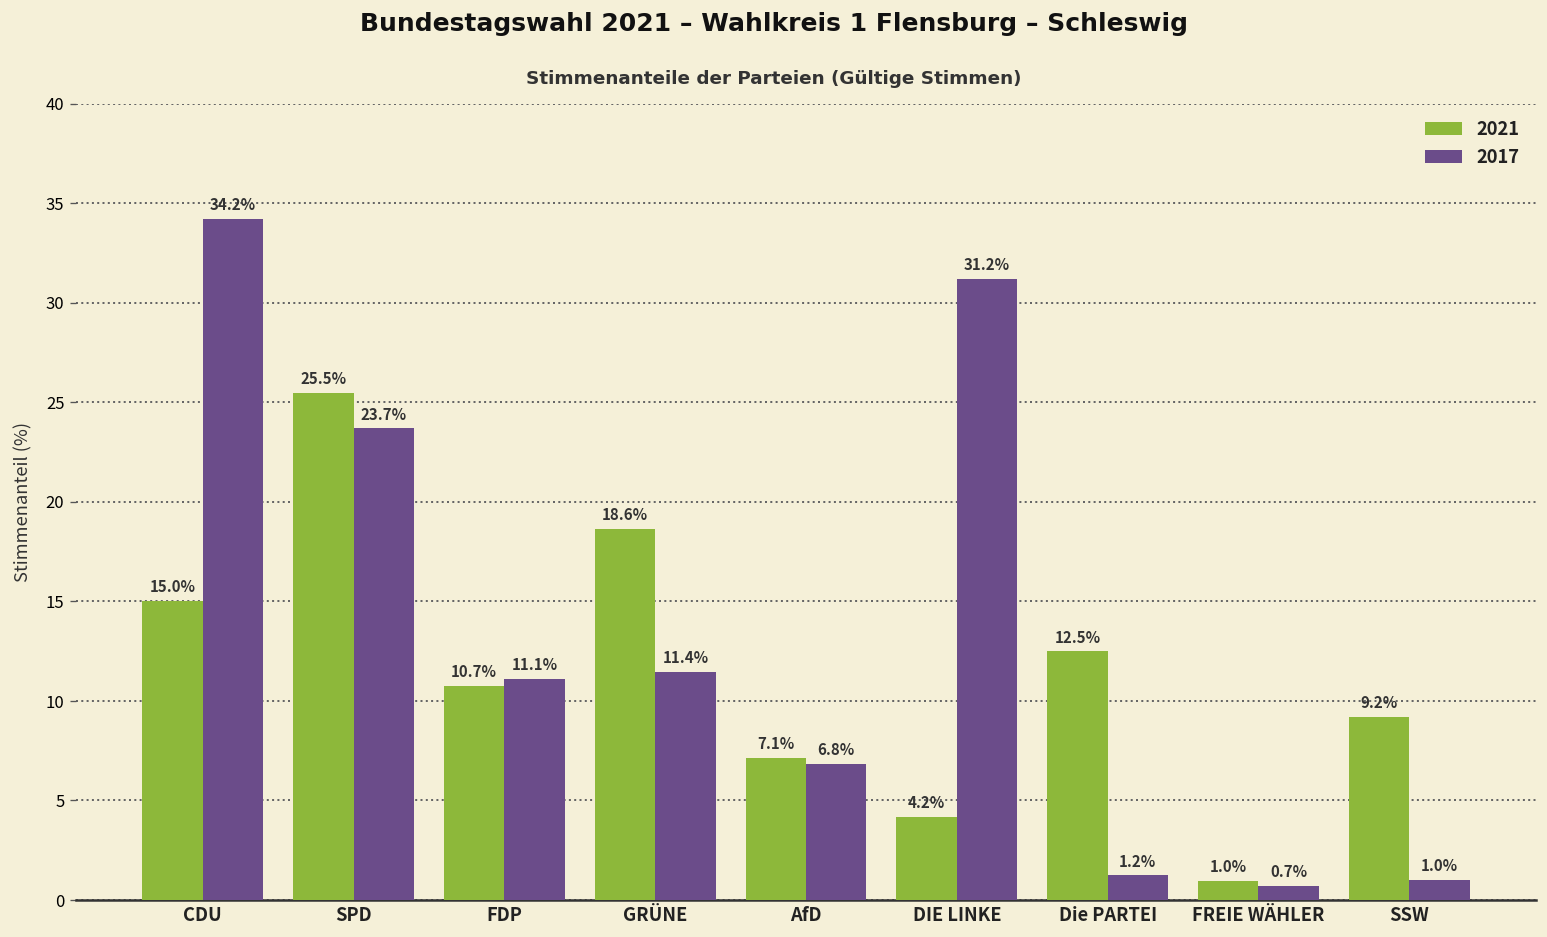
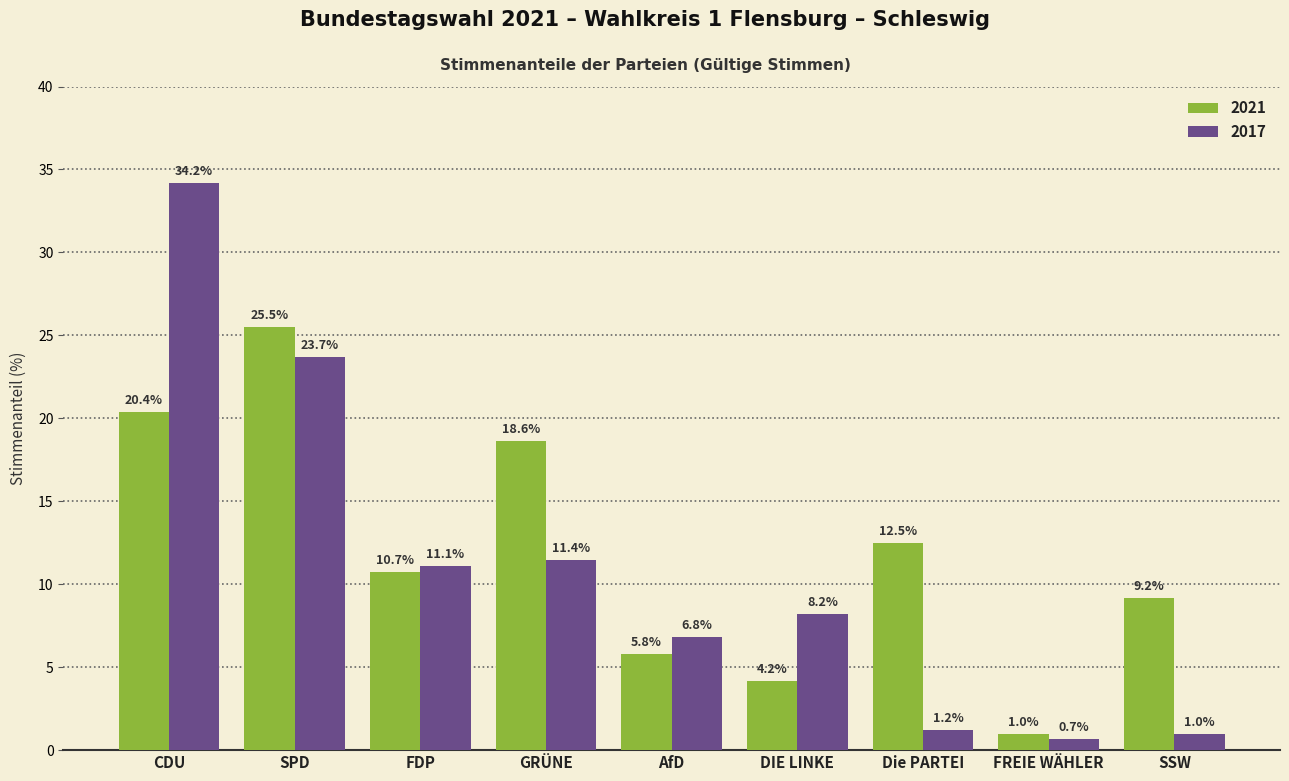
2021, CDU: 15.0% -> 20.4%
2021, AfD: 7.1% -> 5.8%
2017, DIE LINKE: 31.2% -> 8.2%
